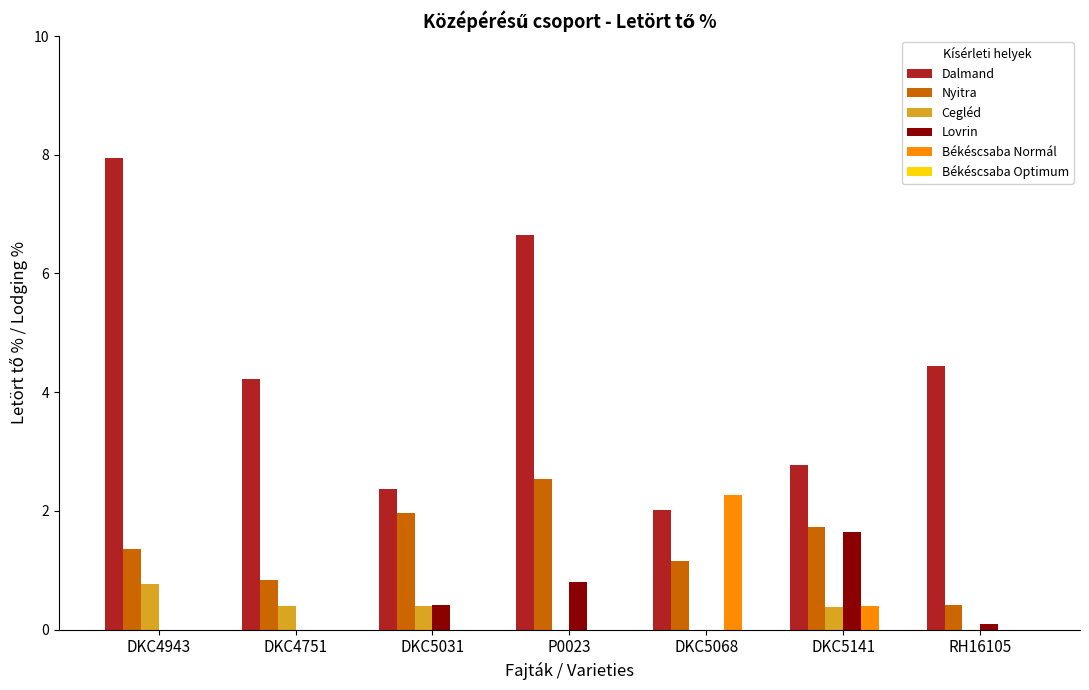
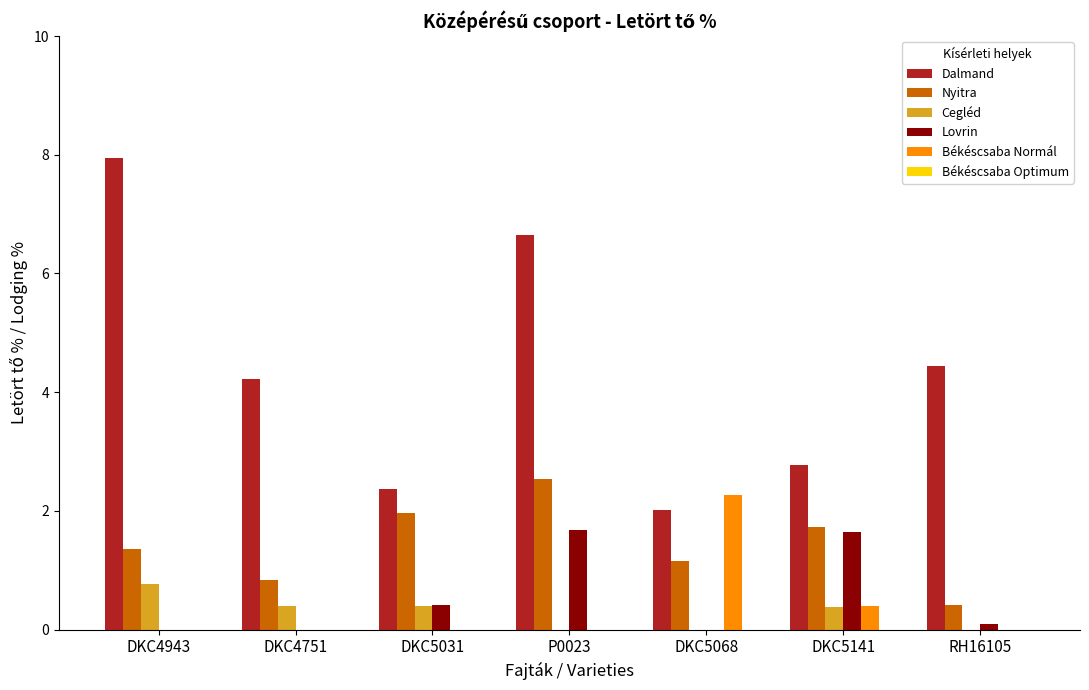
Lovrin, P0023: 0.8 -> 1.7
